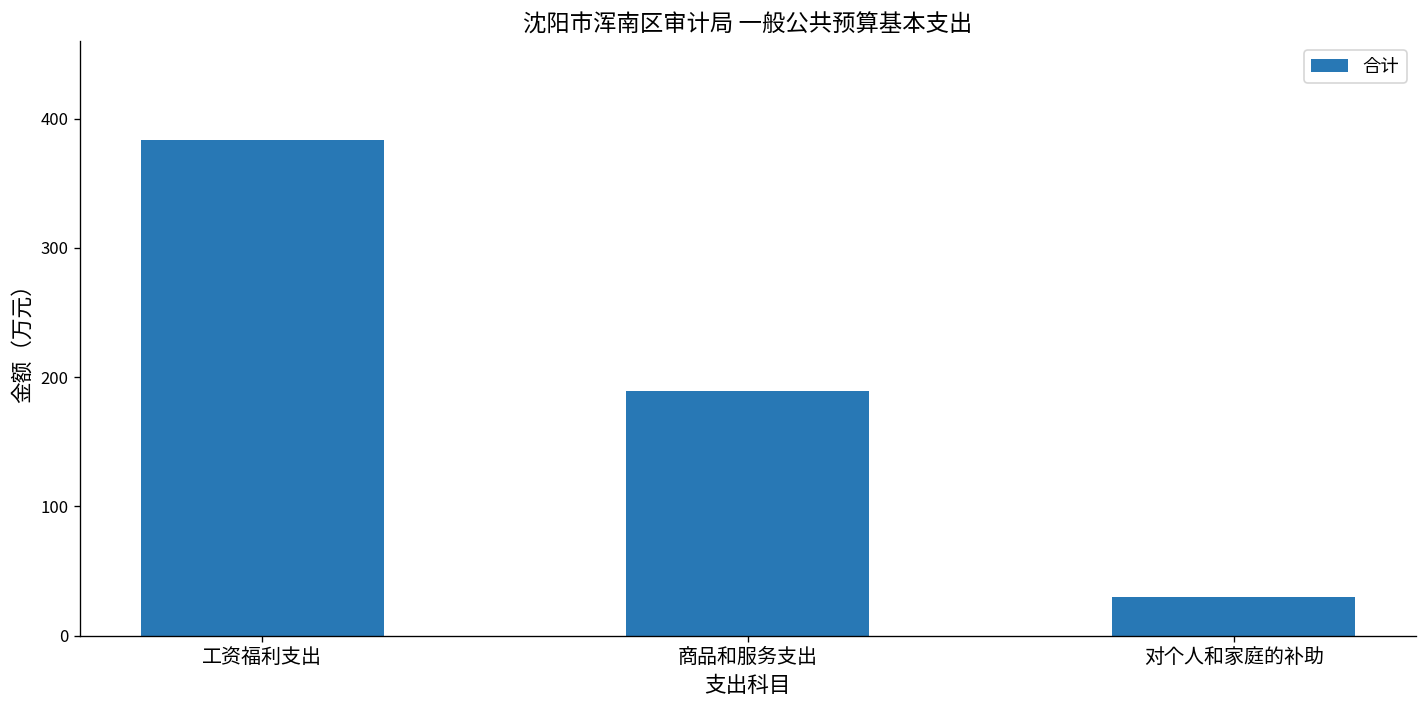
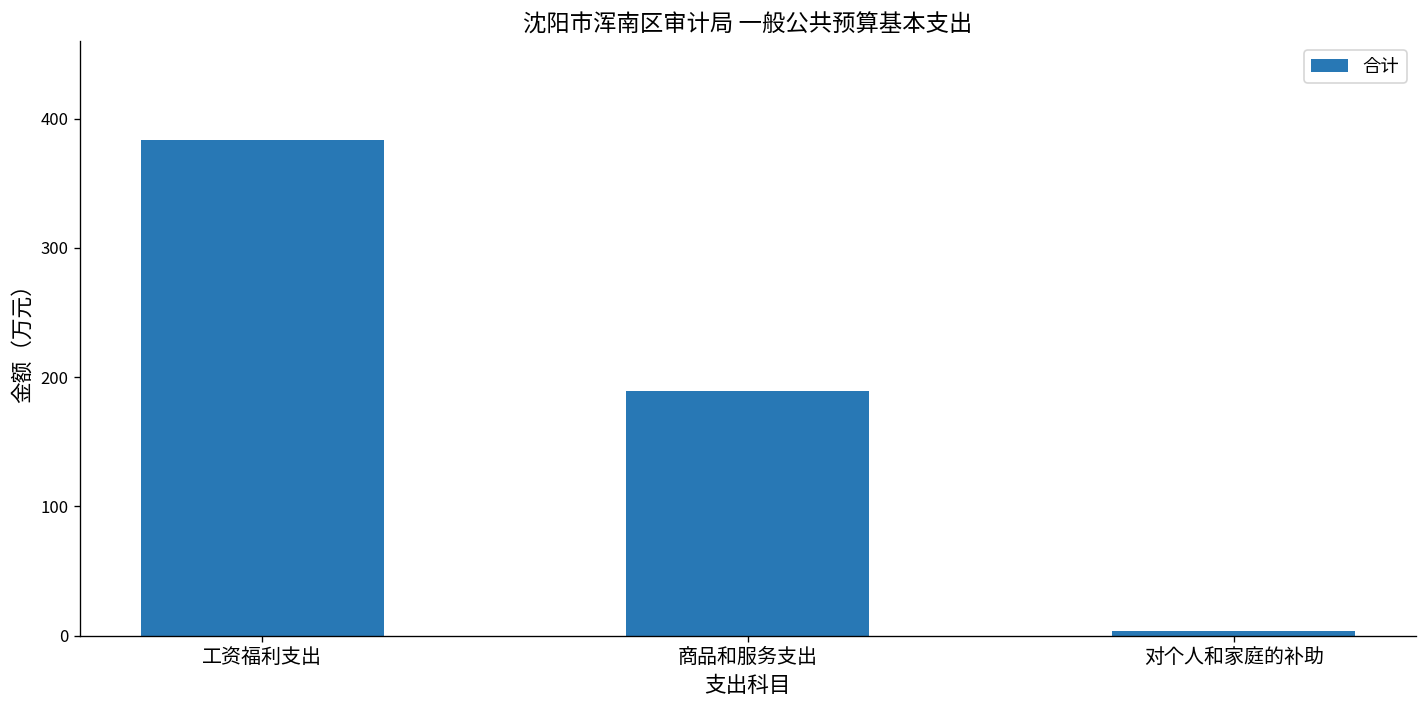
对个人和家庭的补助: 30 -> 3
